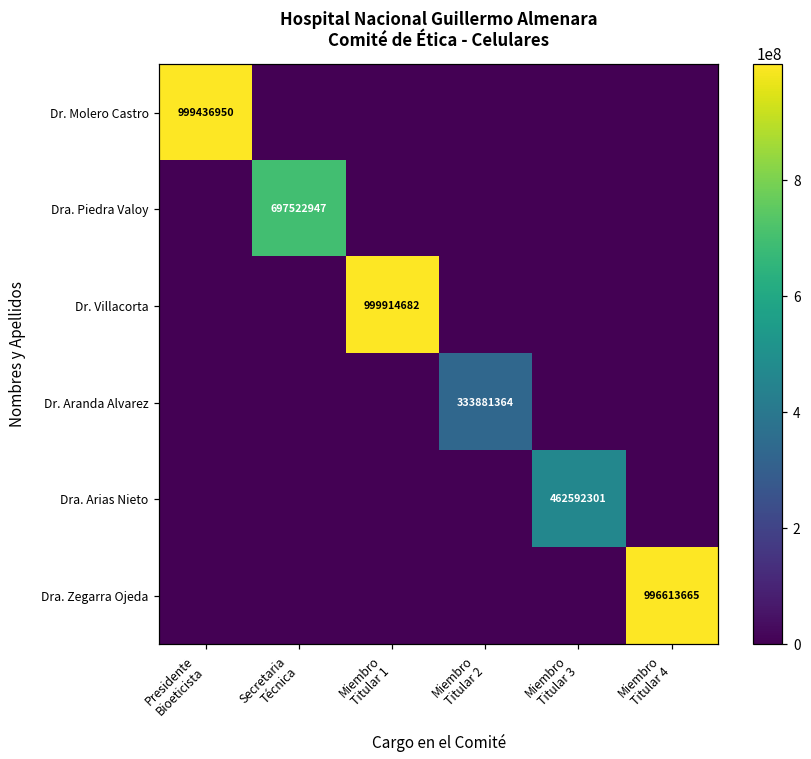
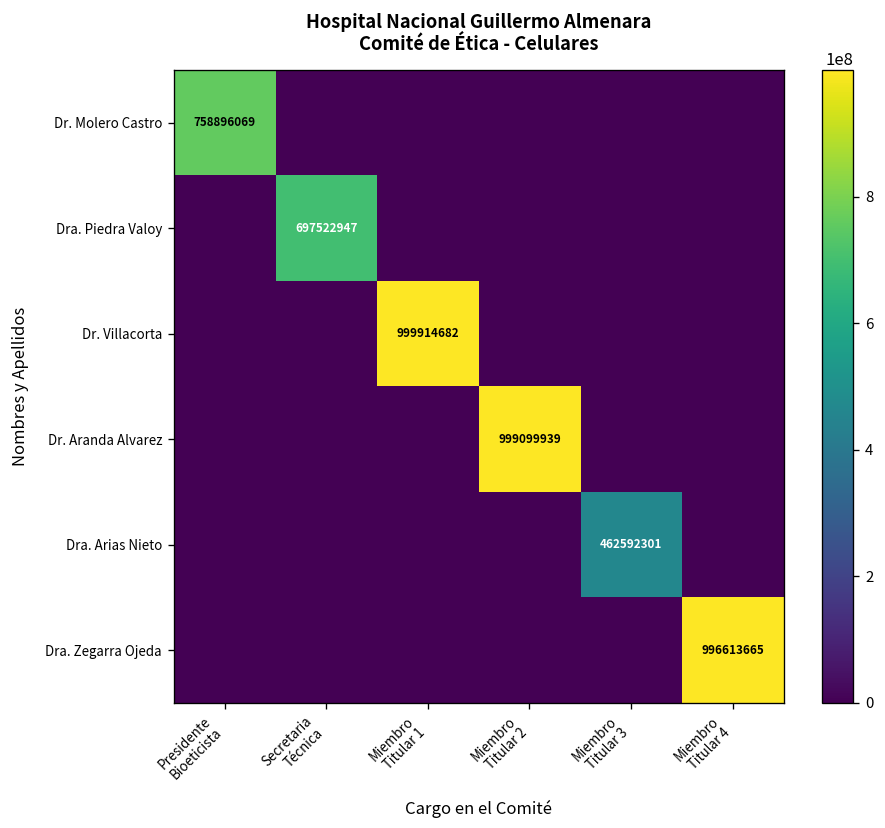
Dr. Molero Castro, Presidente Bioeticista: 999436950 -> 758896069
Dr. Aranda Alvarez, Miembro Titular 2: 333881364 -> 999099939
